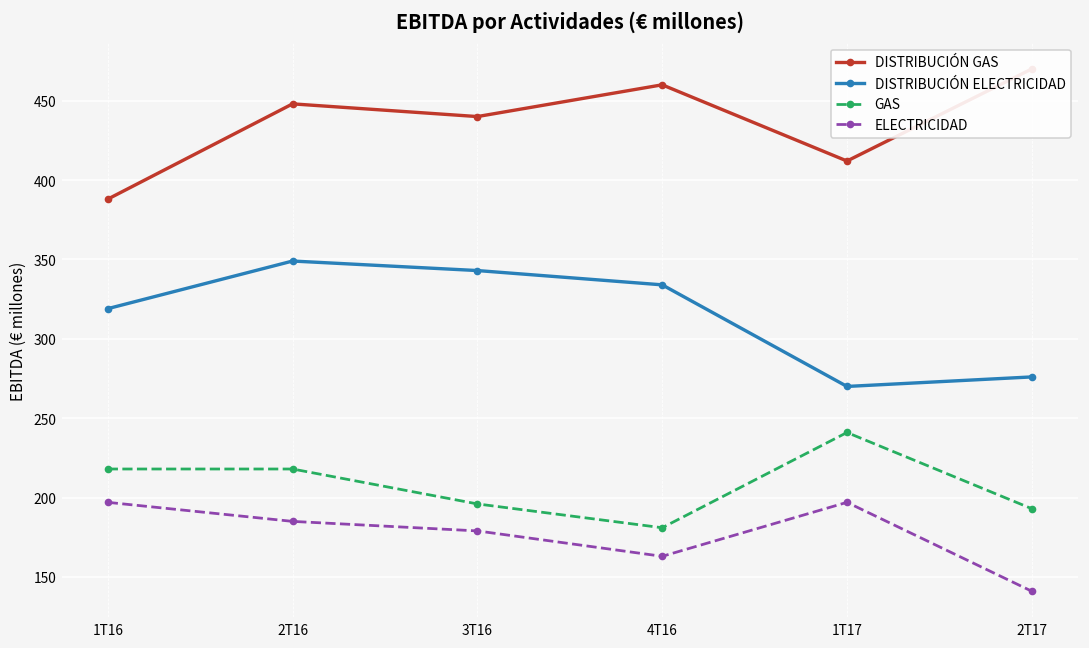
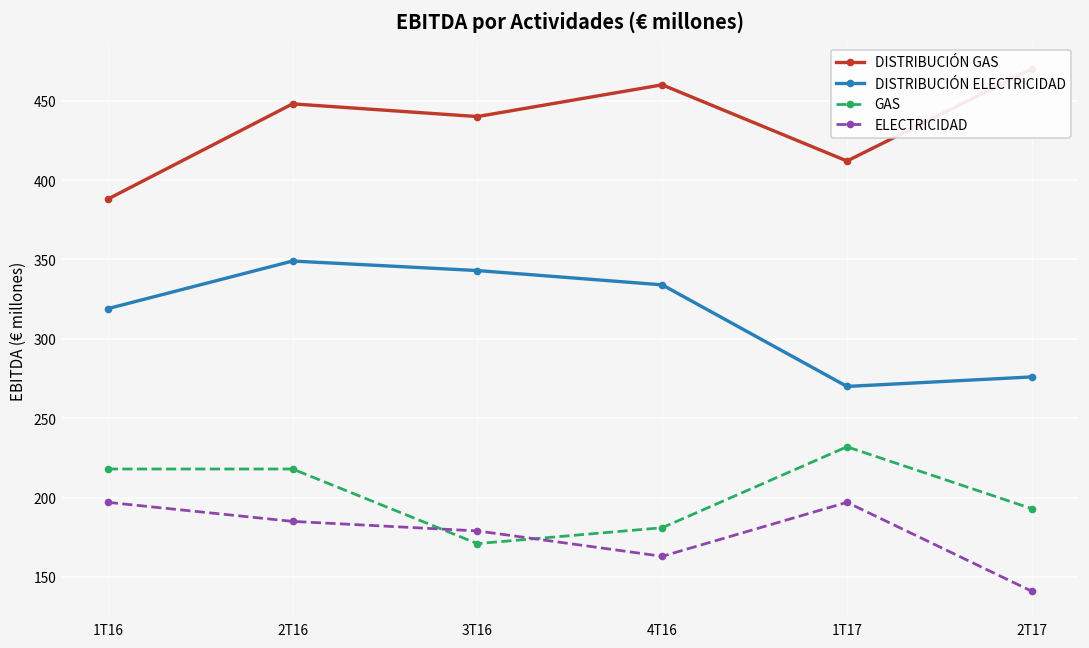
GAS, 3T16: 196 -> 171
GAS, 1T17: 241 -> 232
